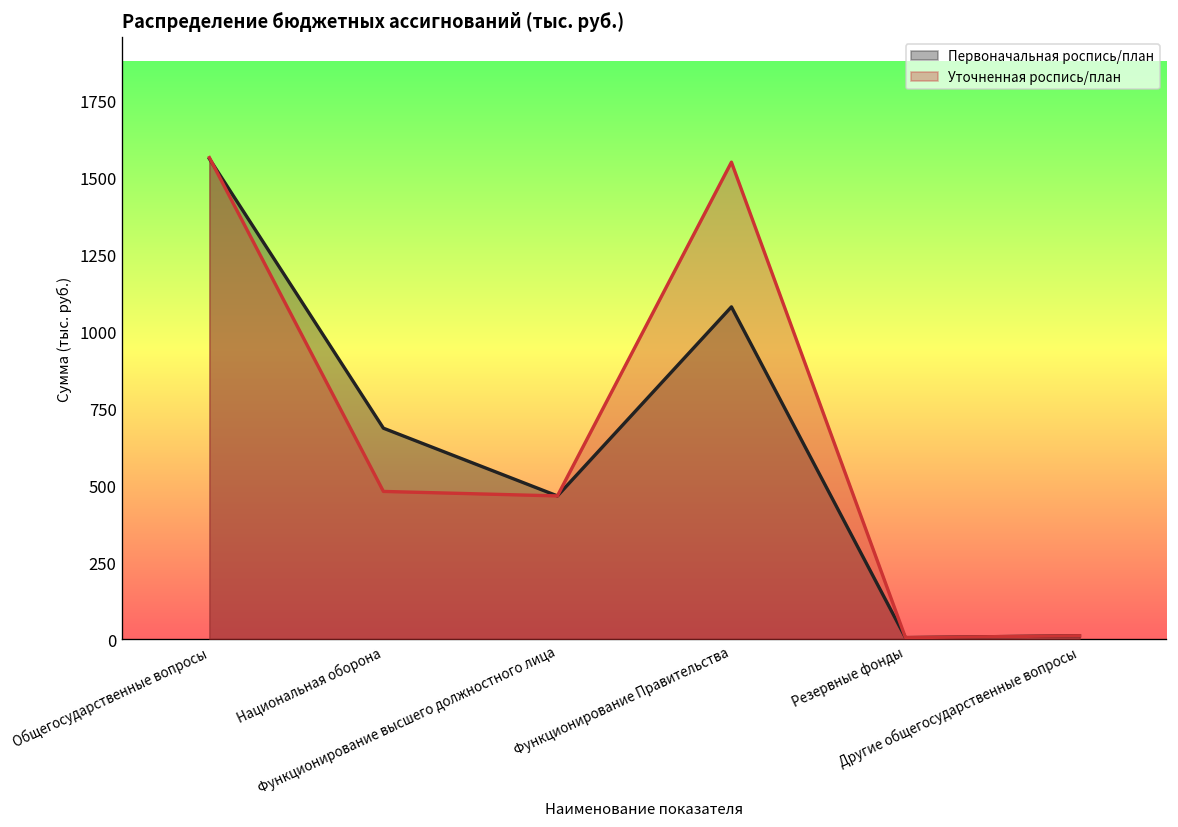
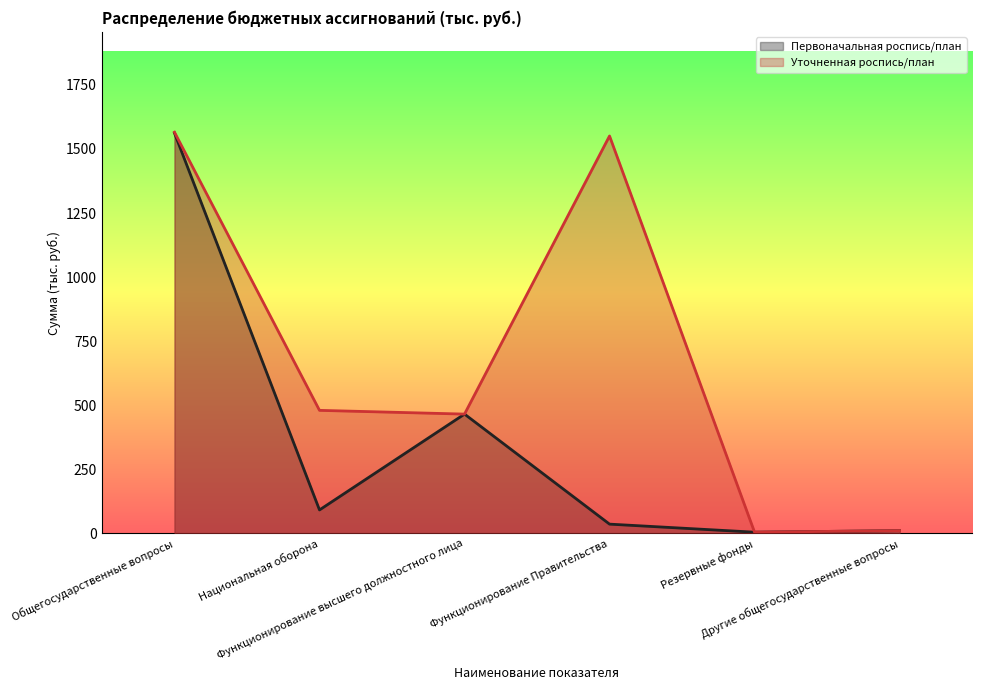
Первоначальная роспись/план, Национальная оборона: 690 -> 90
Первоначальная роспись/план, Функционирование Правительства: 1080 -> 40
